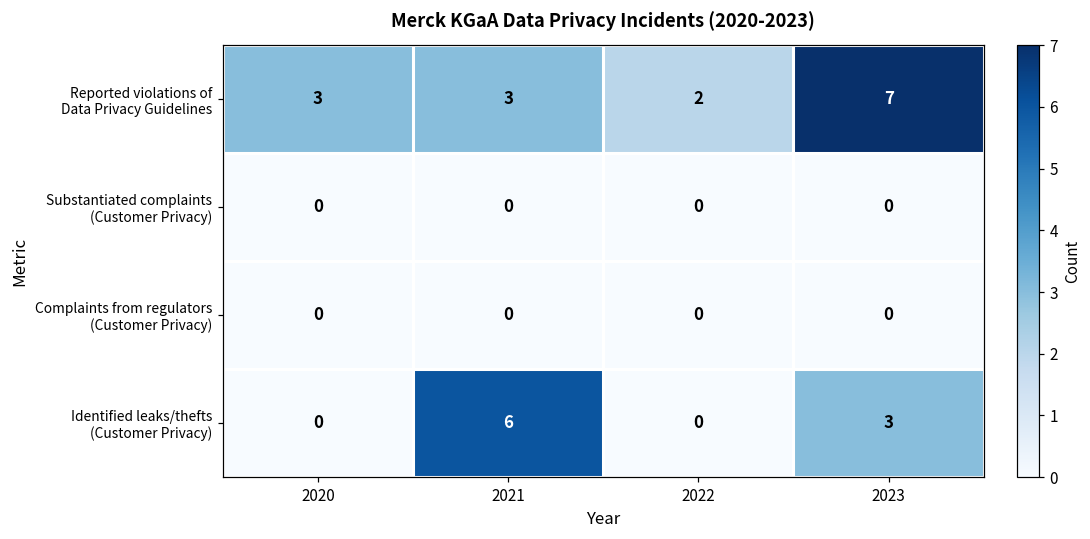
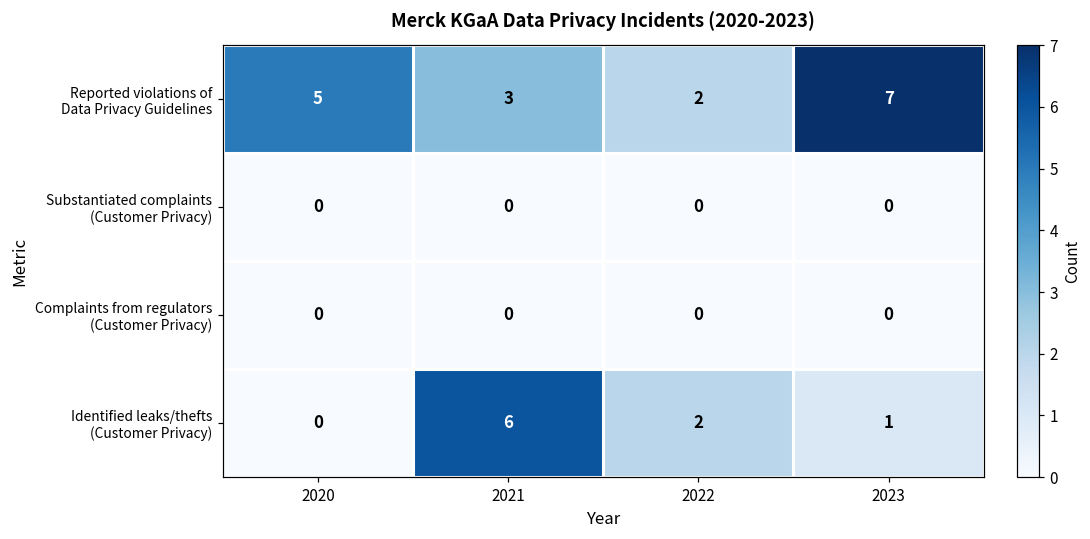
Reported violations of Data Privacy Guidelines, 2020: 3 -> 5
Identified leaks/thefts (Customer Privacy), 2022: 0 -> 2
Identified leaks/thefts (Customer Privacy), 2023: 3 -> 1
